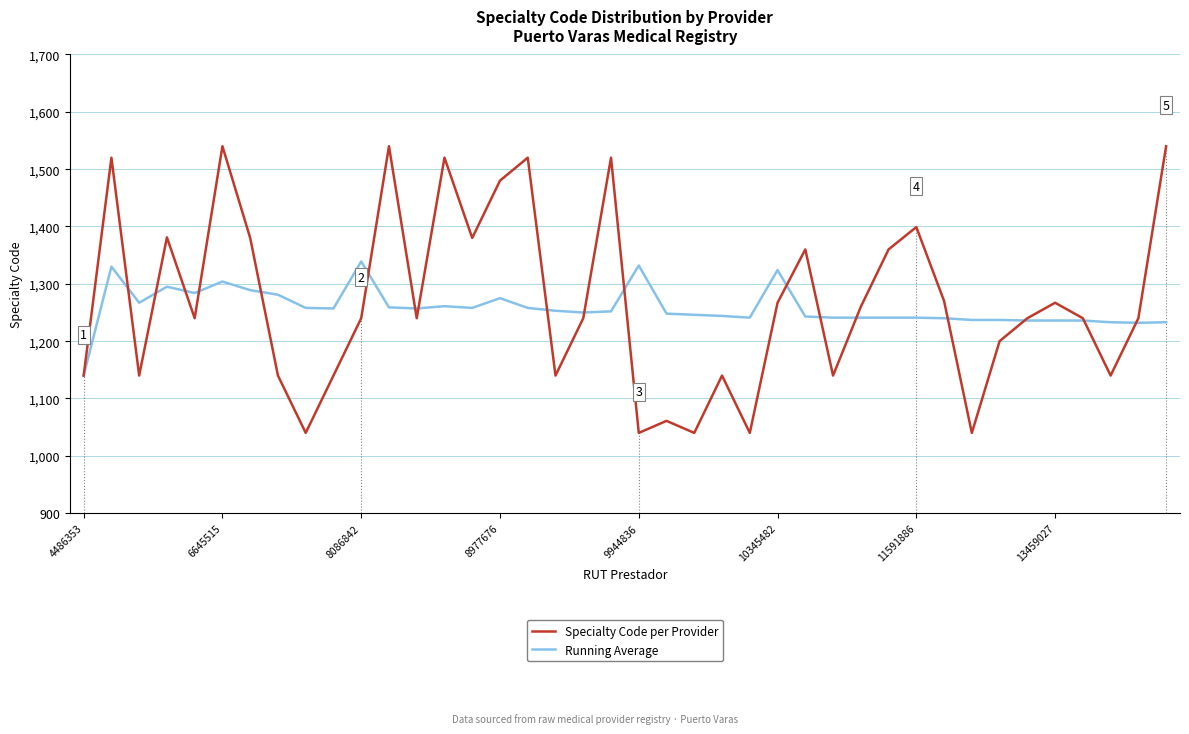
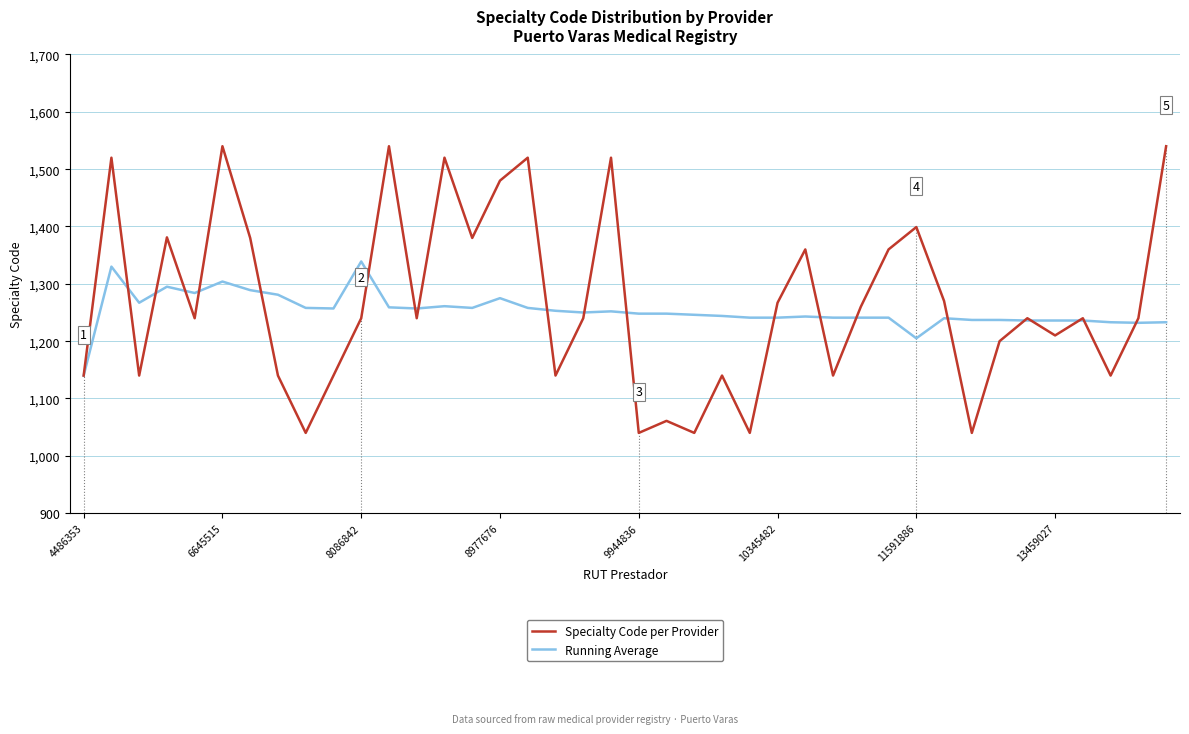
Running Average, 9944836: 1,330 -> 1,250
Running Average, 10345482: 1,320 -> 1,240
Running Average, 11591886: 1,240 -> 1,210
Specialty Code per Provider, 13459027: 1,270 -> 1,210
